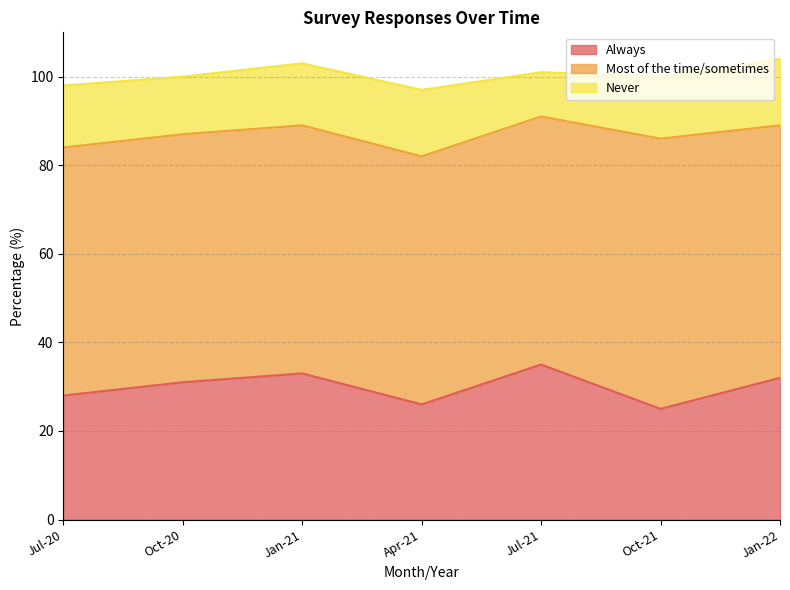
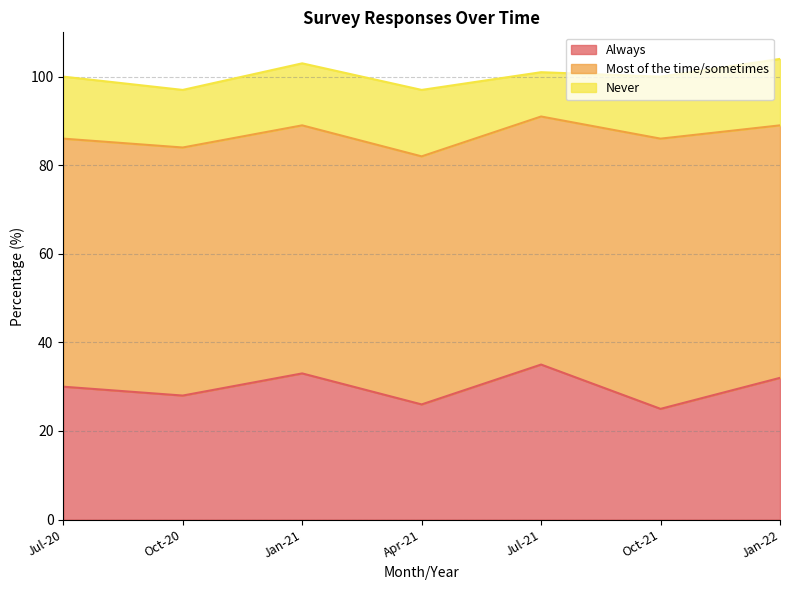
Always, Jul-20: 28 -> 30
Always, Oct-20: 31 -> 28
